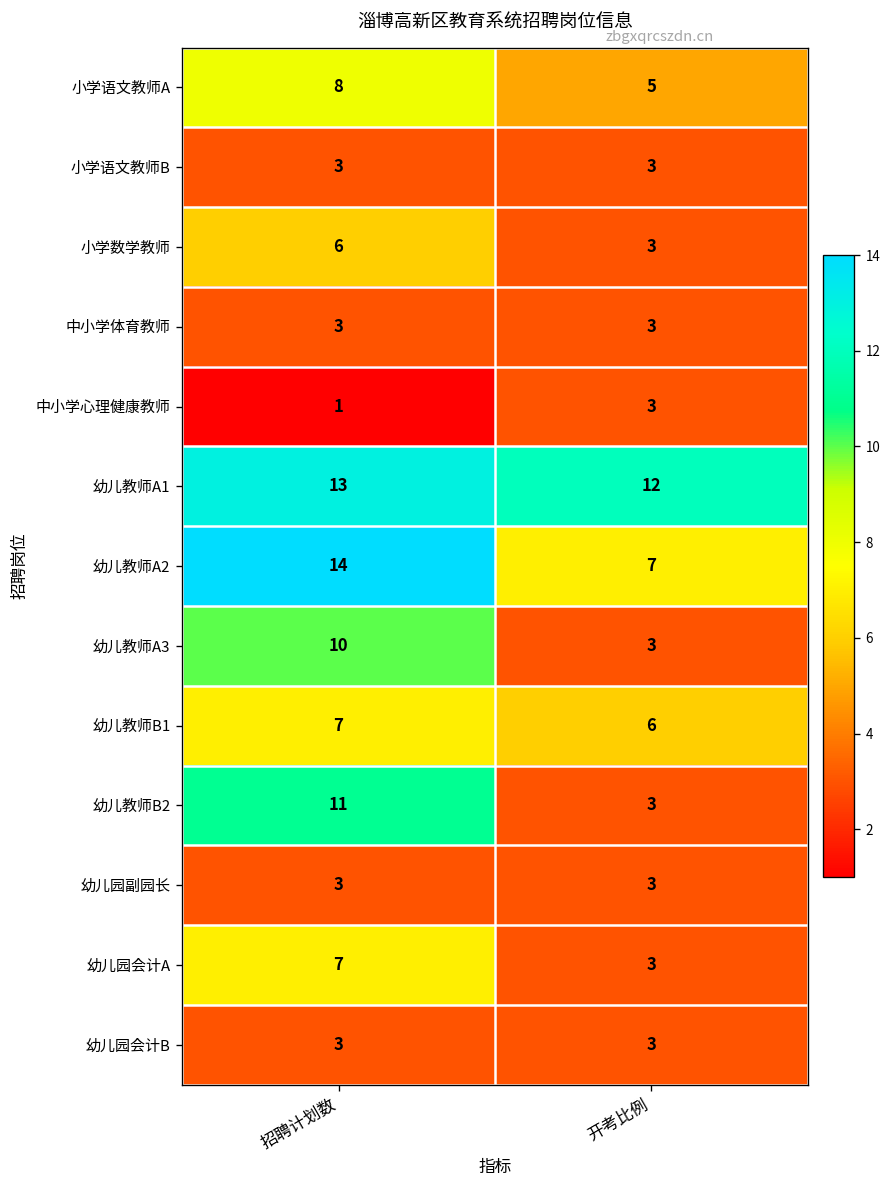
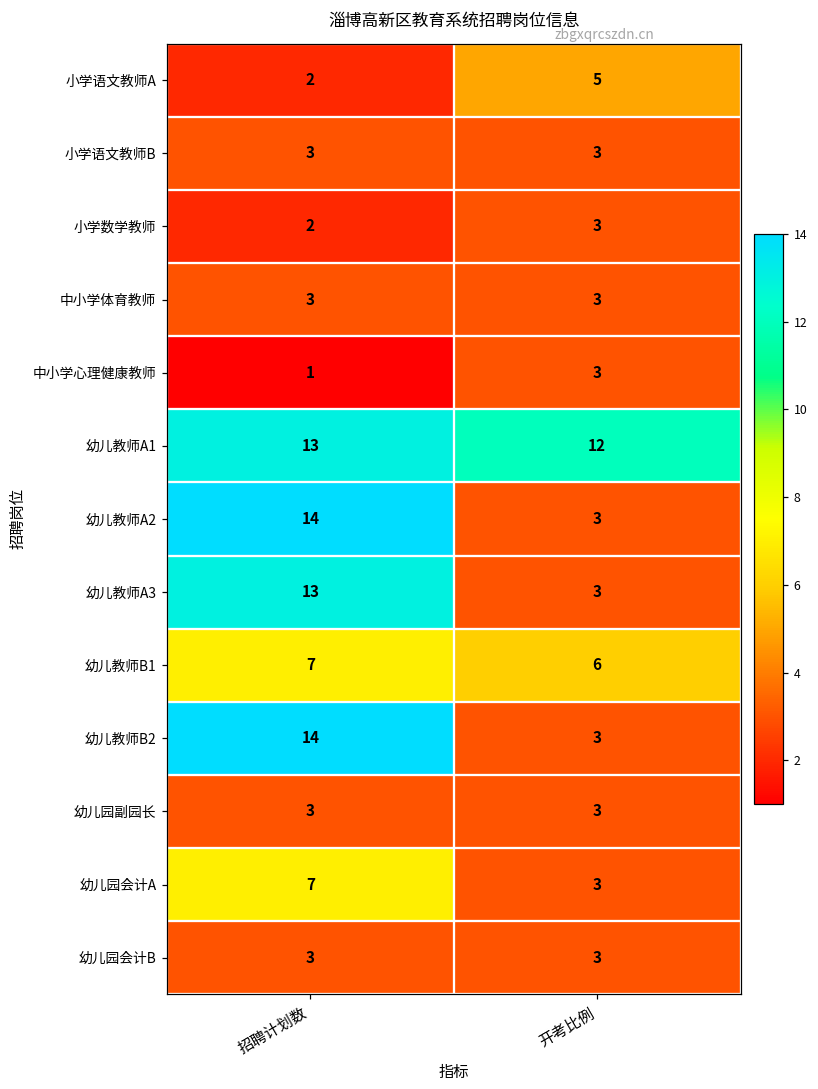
小学语文教师A, 招聘计划数: 8 -> 2
小学数学教师, 招聘计划数: 6 -> 2
幼儿教师A2, 开考比例: 7 -> 3
幼儿教师A3, 招聘计划数: 10 -> 13
幼儿教师B2, 招聘计划数: 11 -> 14
